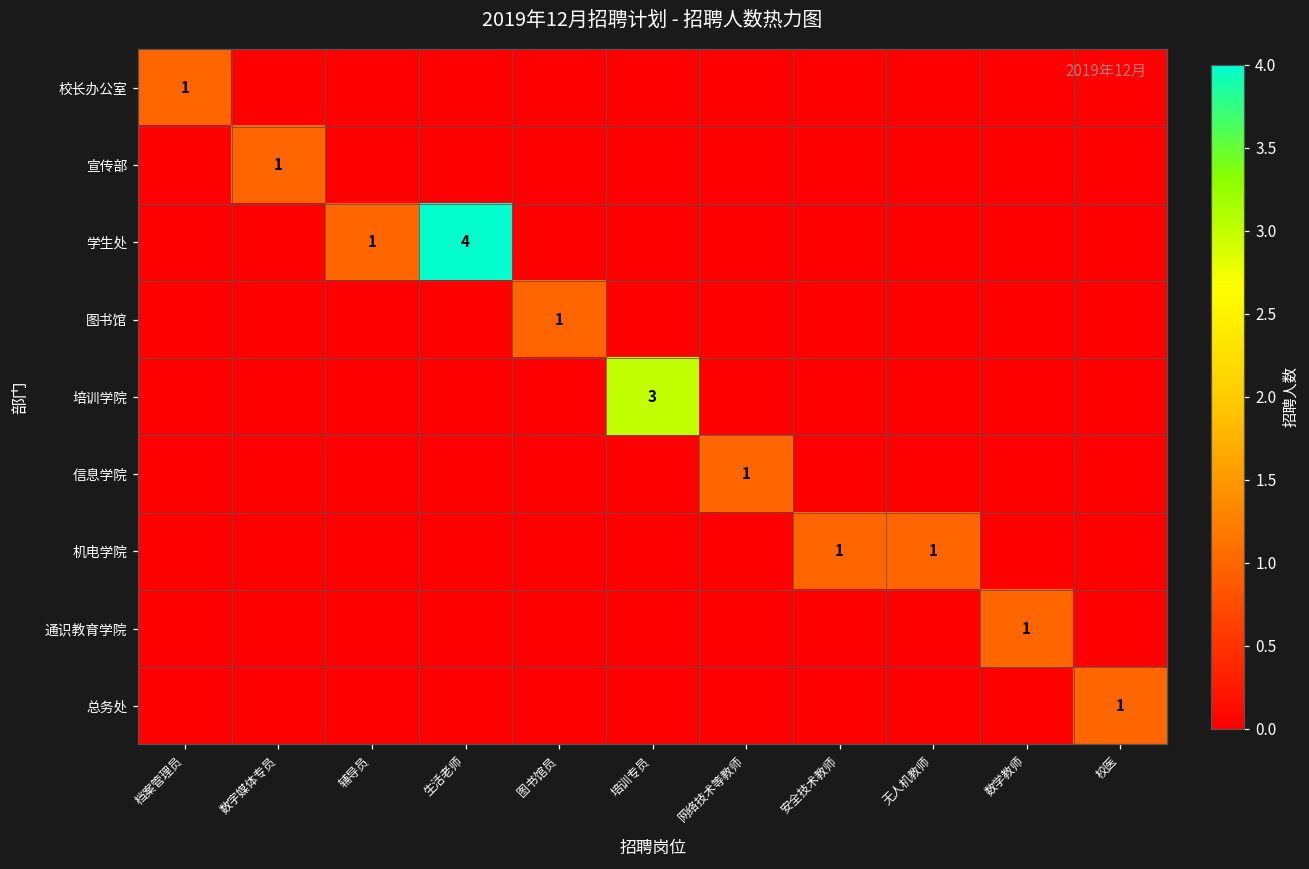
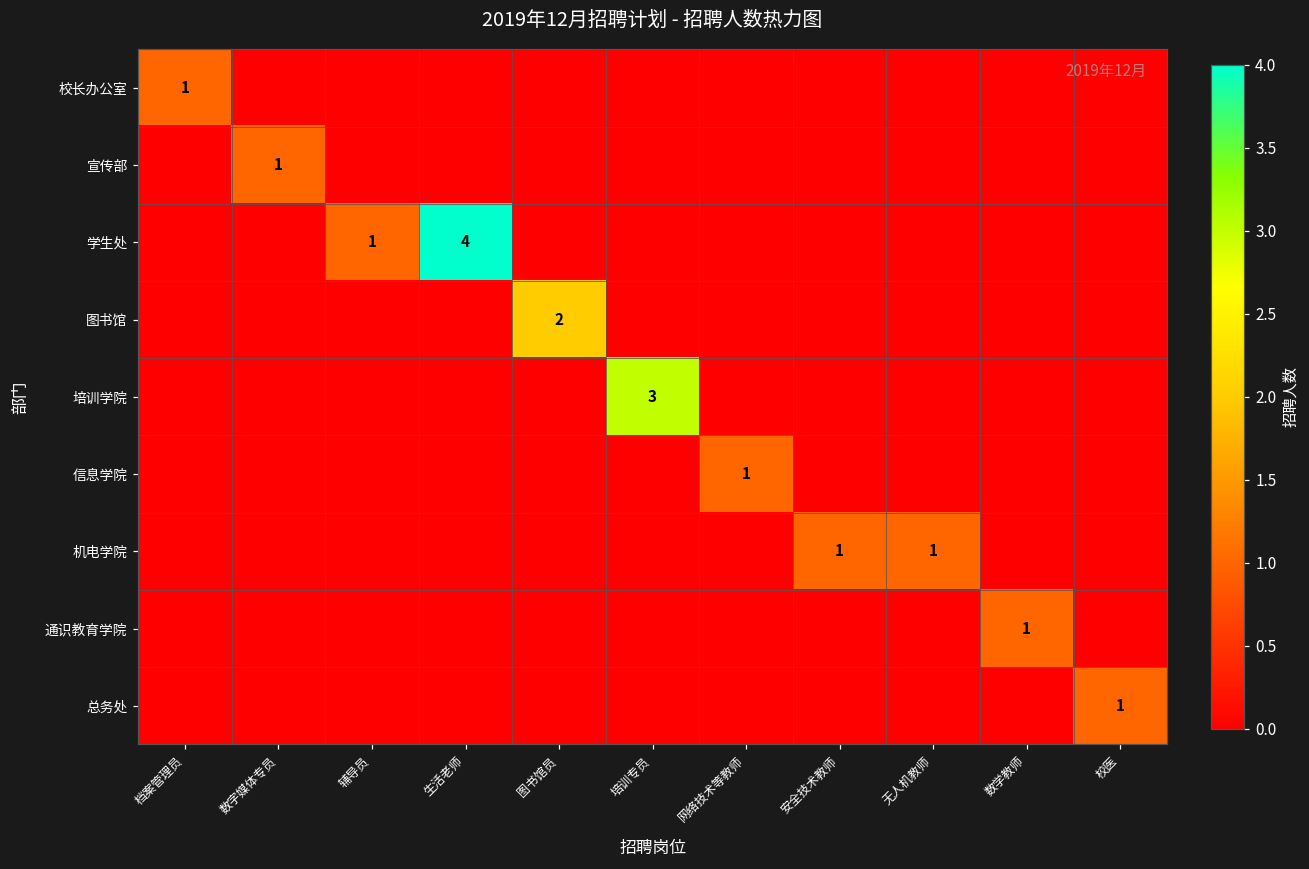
图书馆, 图书馆员: 1 -> 2
